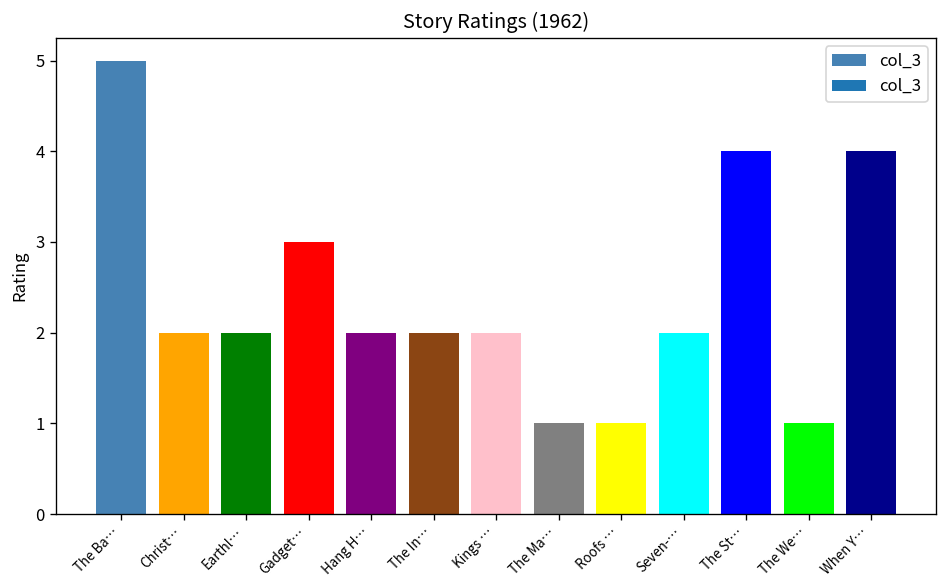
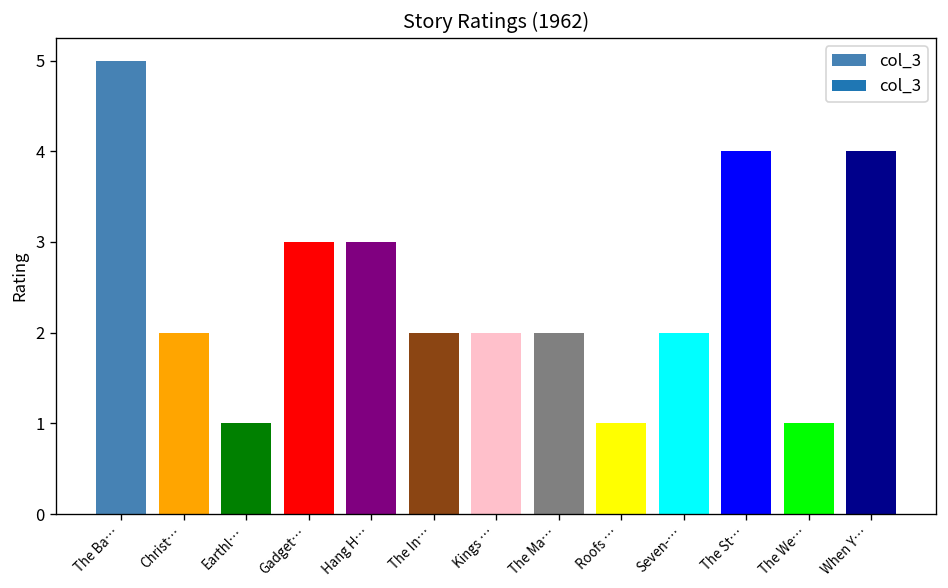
Earthl…: 2 -> 1
Hang H…: 2 -> 3
The Ma…: 1 -> 2
